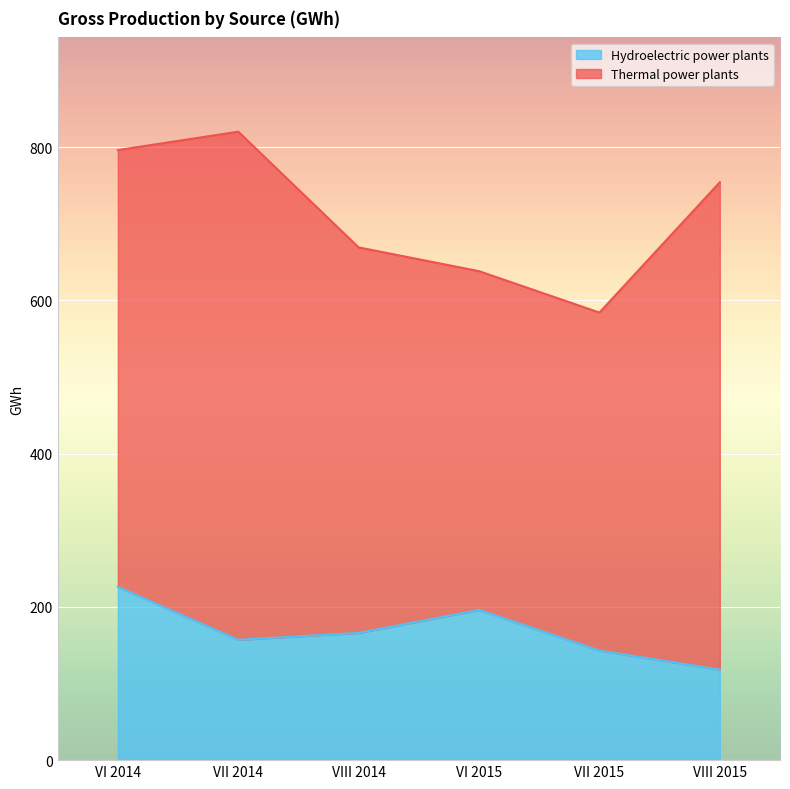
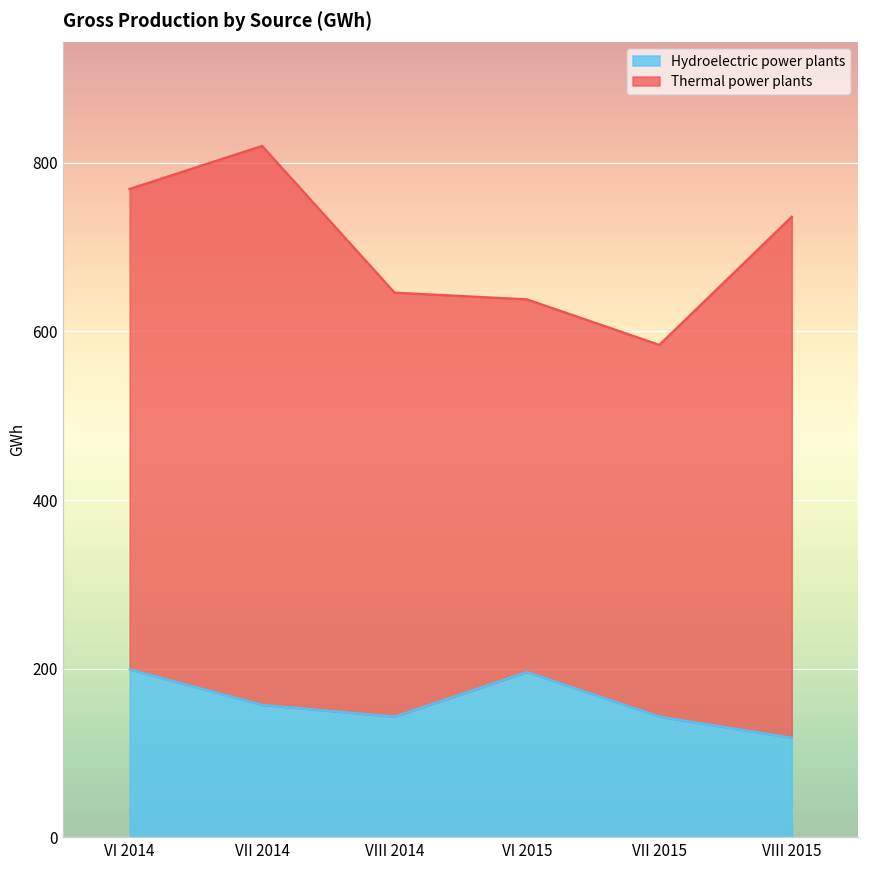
Hydroelectric power plants, VI 2014: 230 -> 200
Hydroelectric power plants, VIII 2014: 170 -> 140
Thermal power plants, VIII 2015: 640 -> 620
